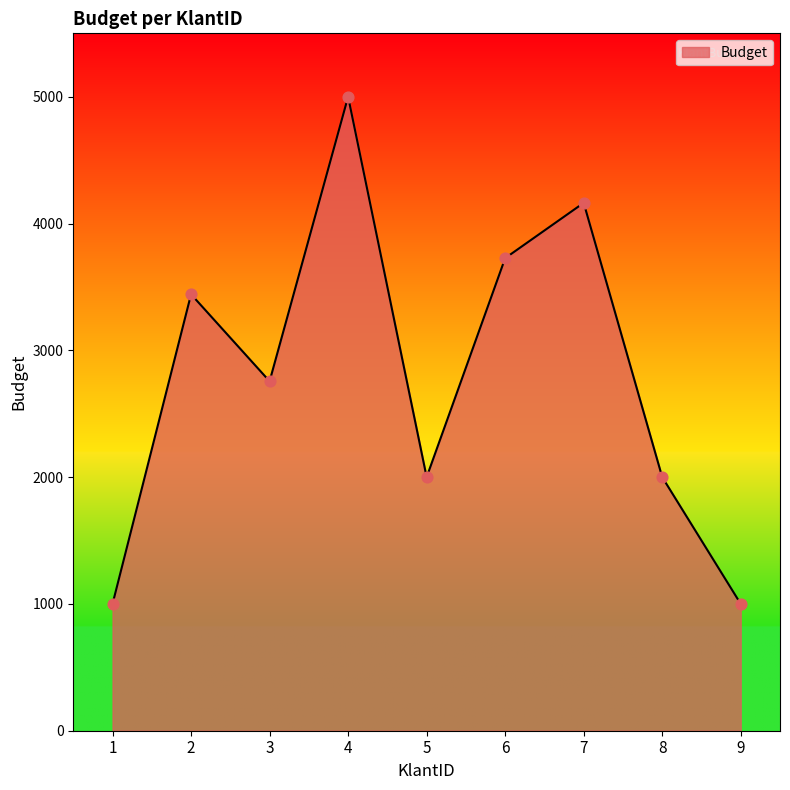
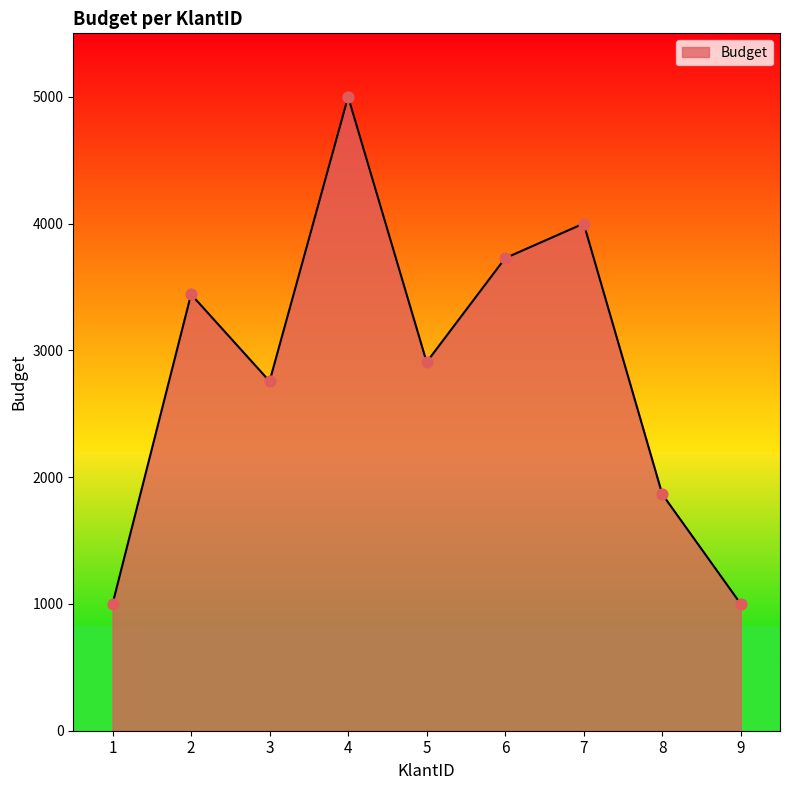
5: 2000 -> 2910
7: 4160 -> 4000
8: 2000 -> 1870
